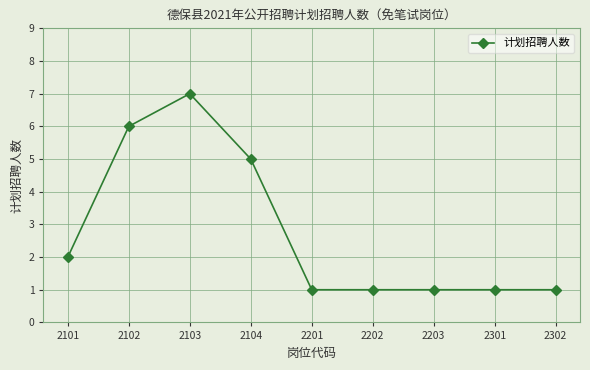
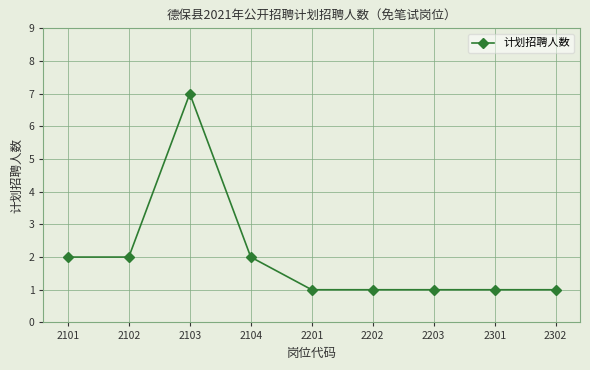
2102: 6 -> 2
2104: 5 -> 2
